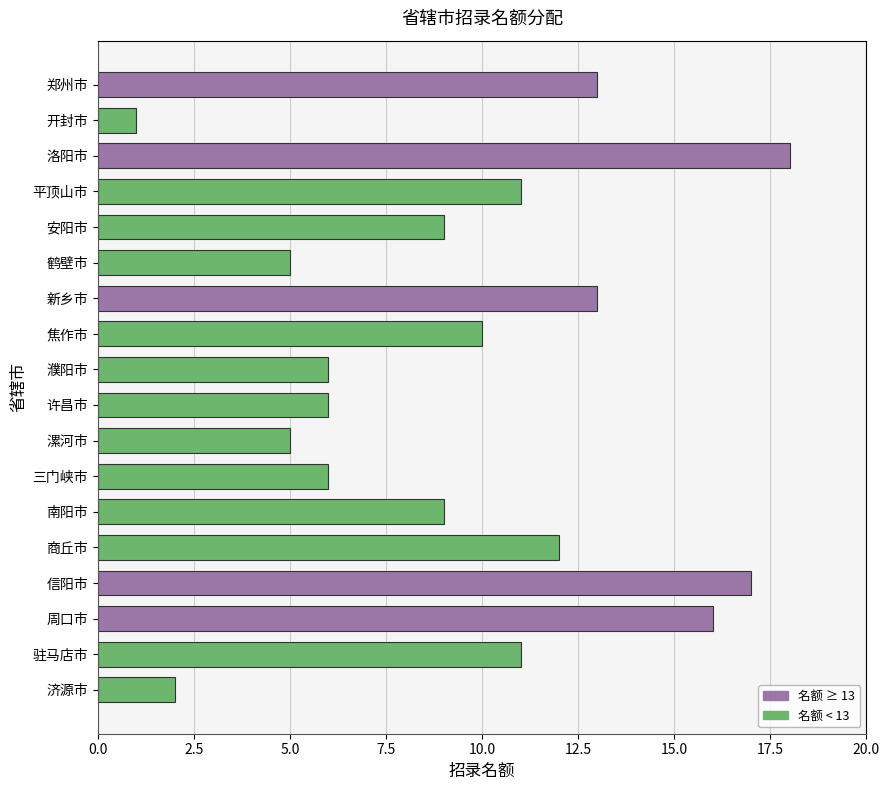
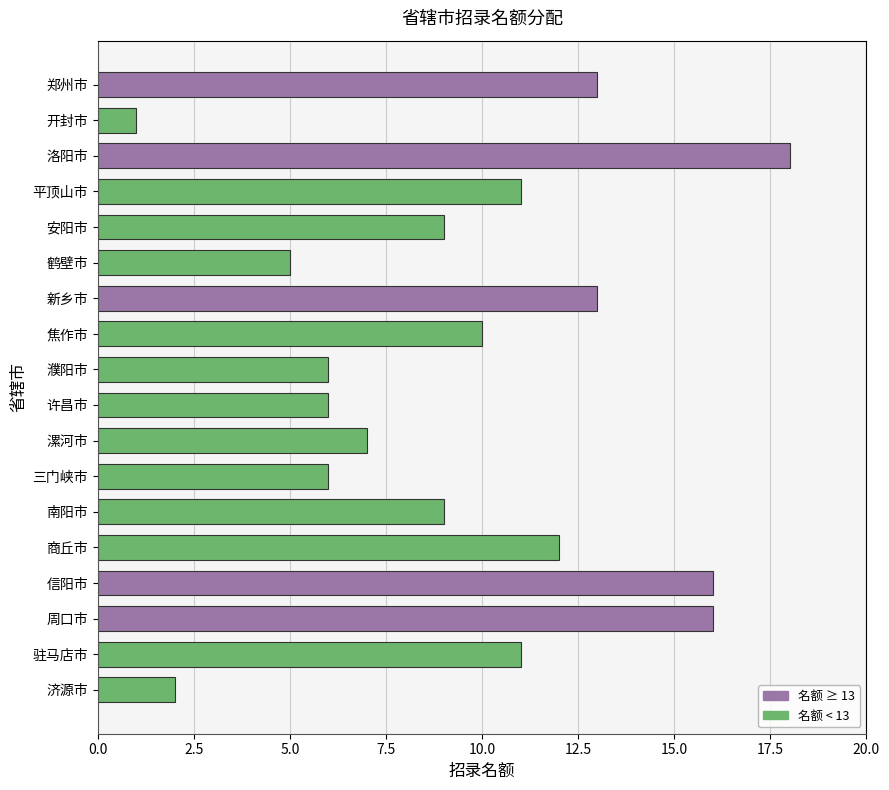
漯河市: 5 -> 7
信阳市: 17 -> 16
